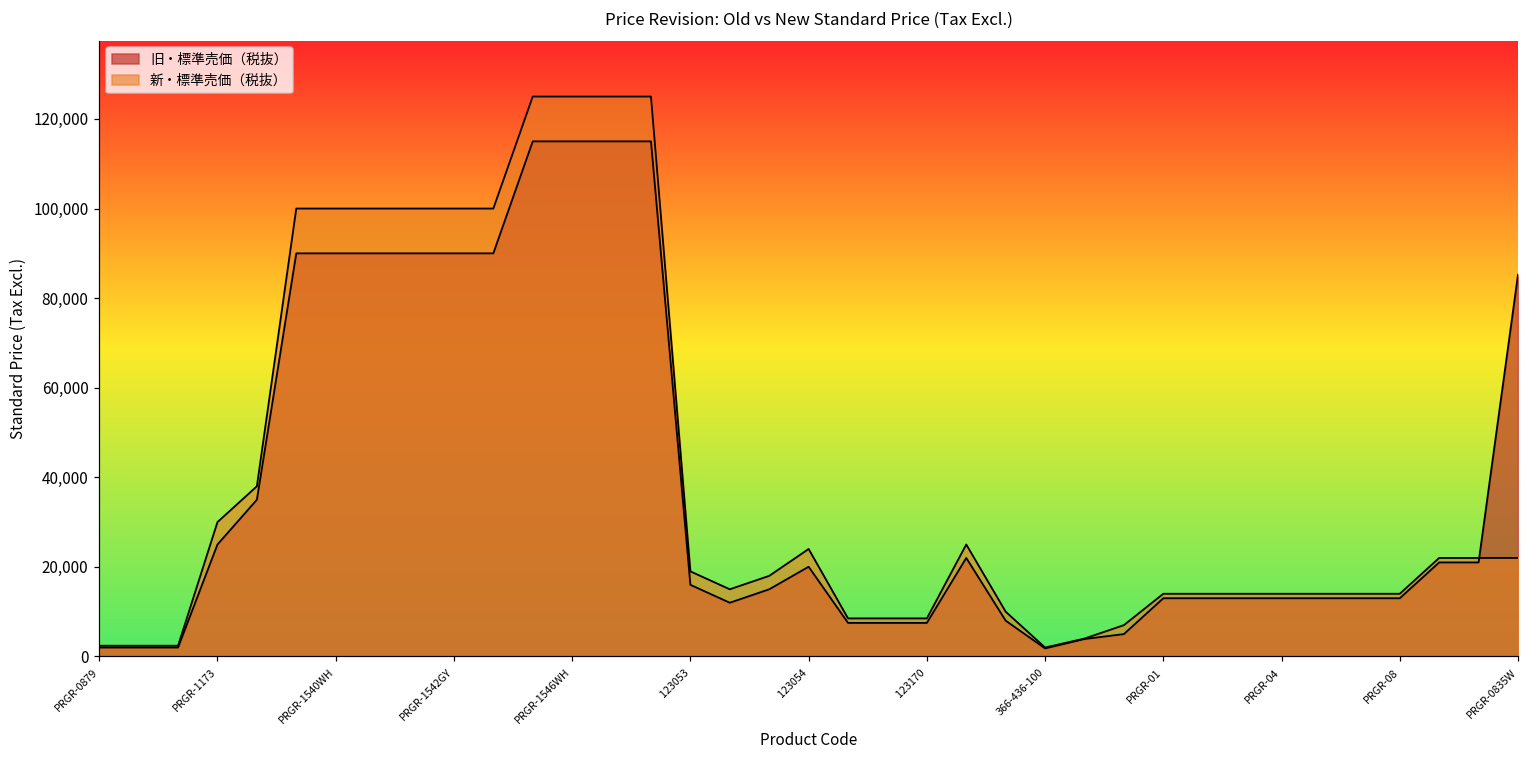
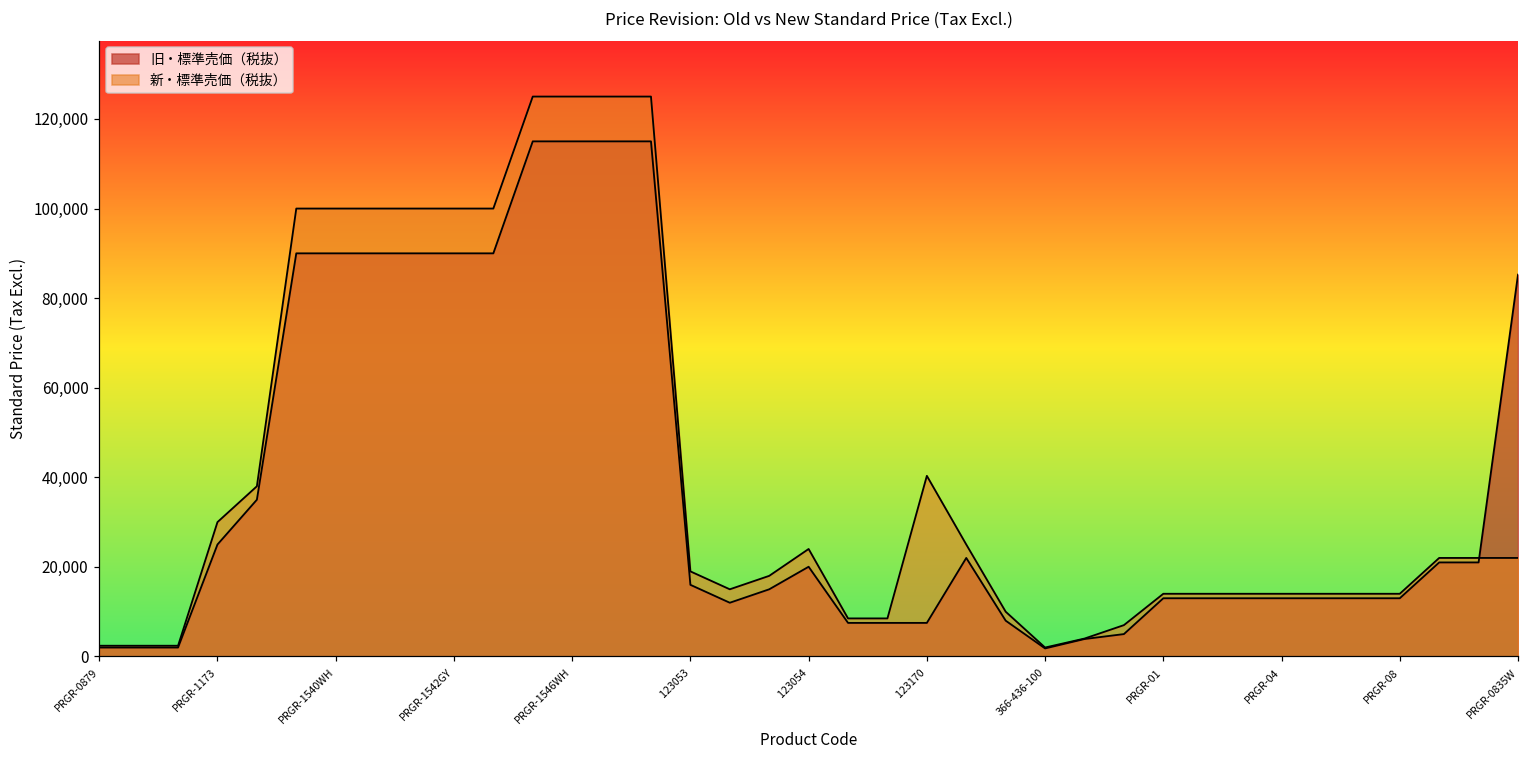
新・標準売価（税抜）, 123170: 9,000 -> 40,000
